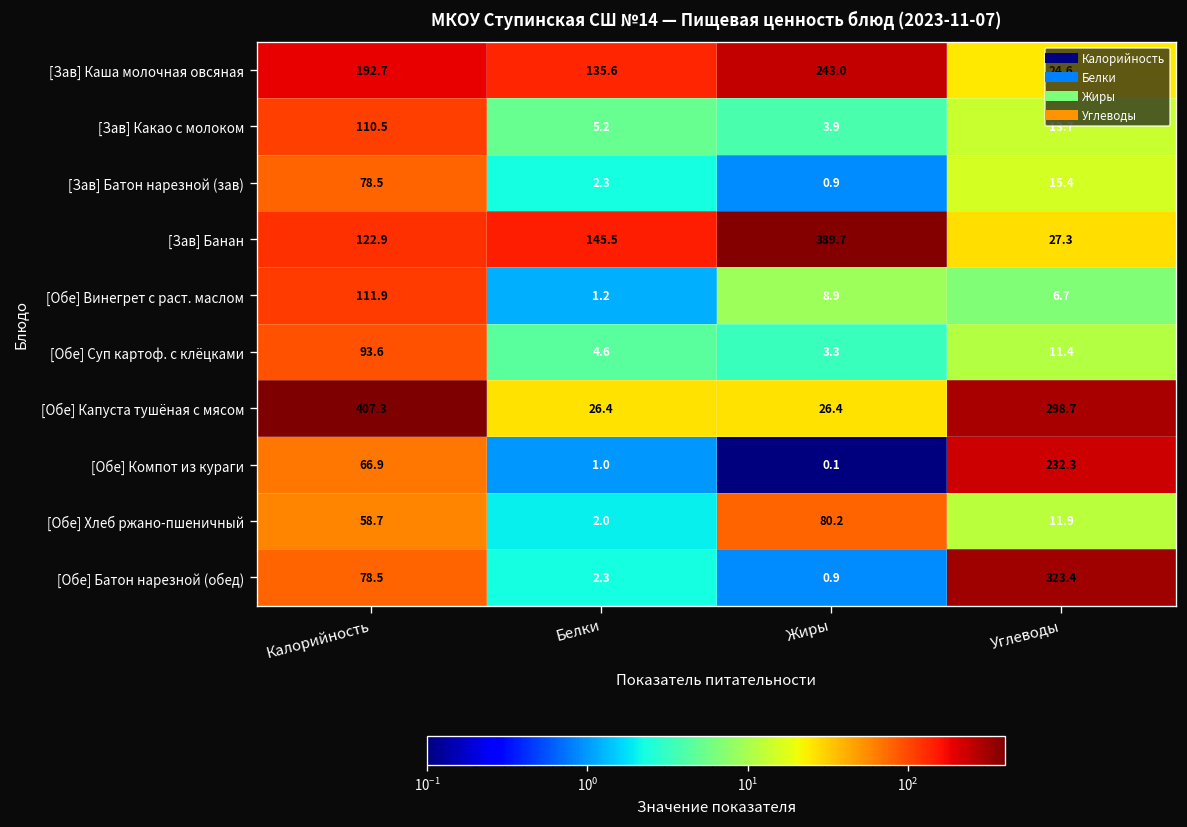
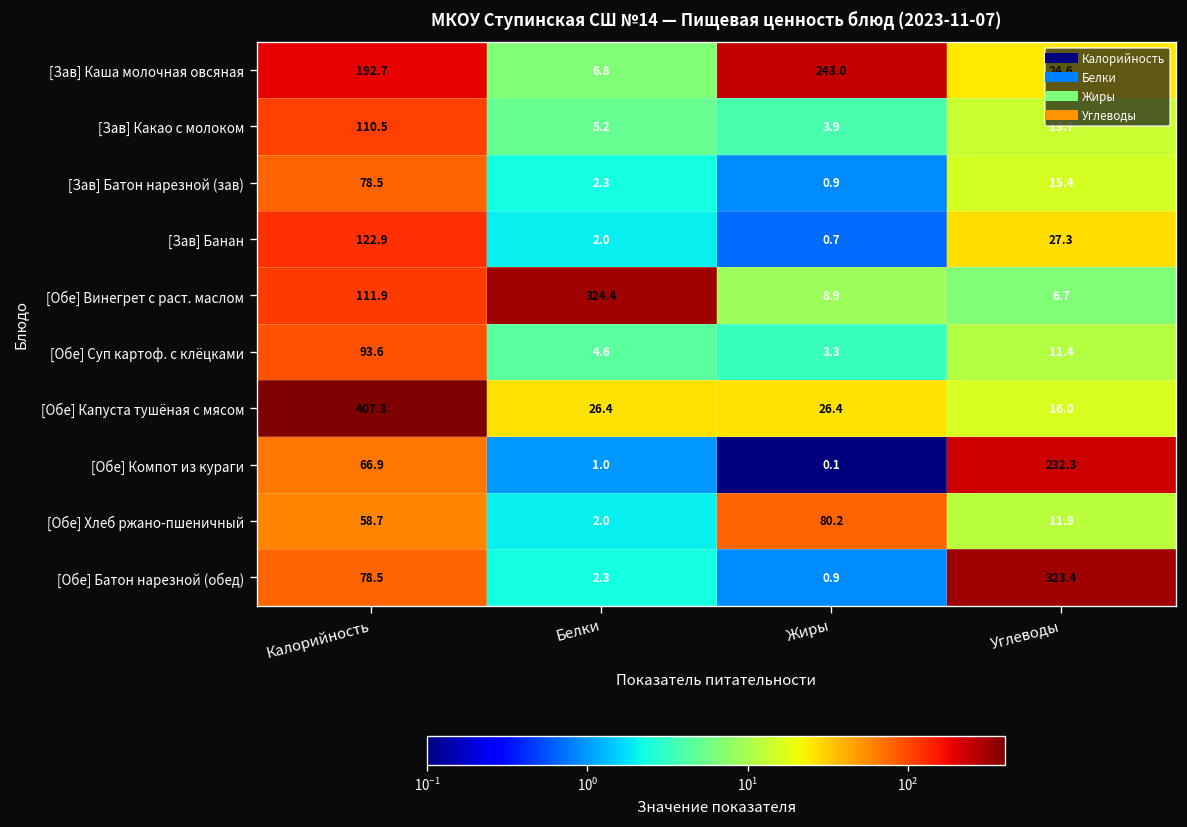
[Зав] Каша молочная овсяная, Белки: 135.6 -> 6.8
[Зав] Банан, Белки: 145.5 -> 2.0
[Зав] Банан, Жиры: 389.7 -> 0.7
[Обе] Винегрет с раст. маслом, Белки: 1.2 -> 324.4
[Обе] Капуста тушёная с мясом, Углеводы: 298.7 -> 16.0
